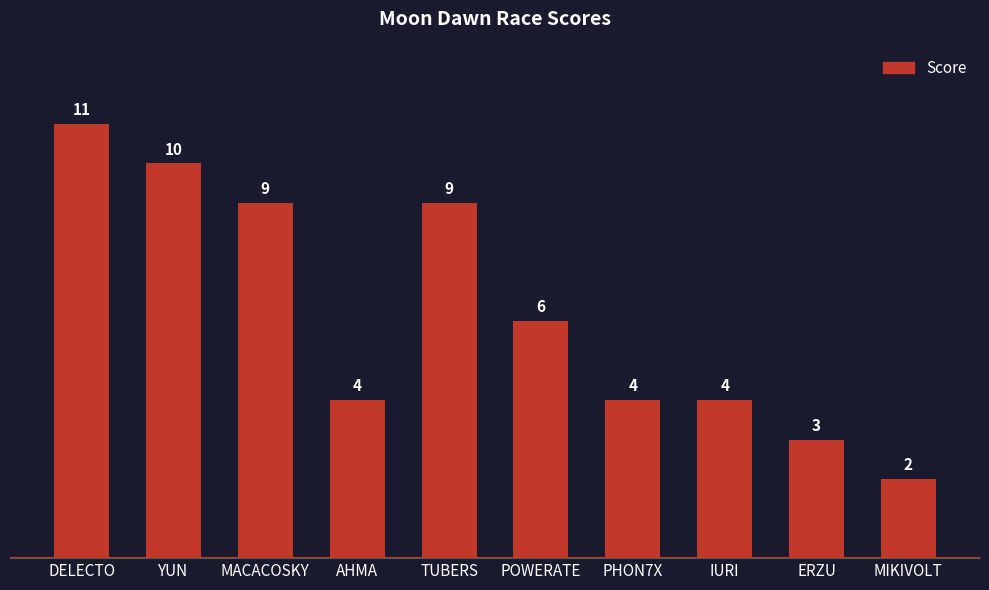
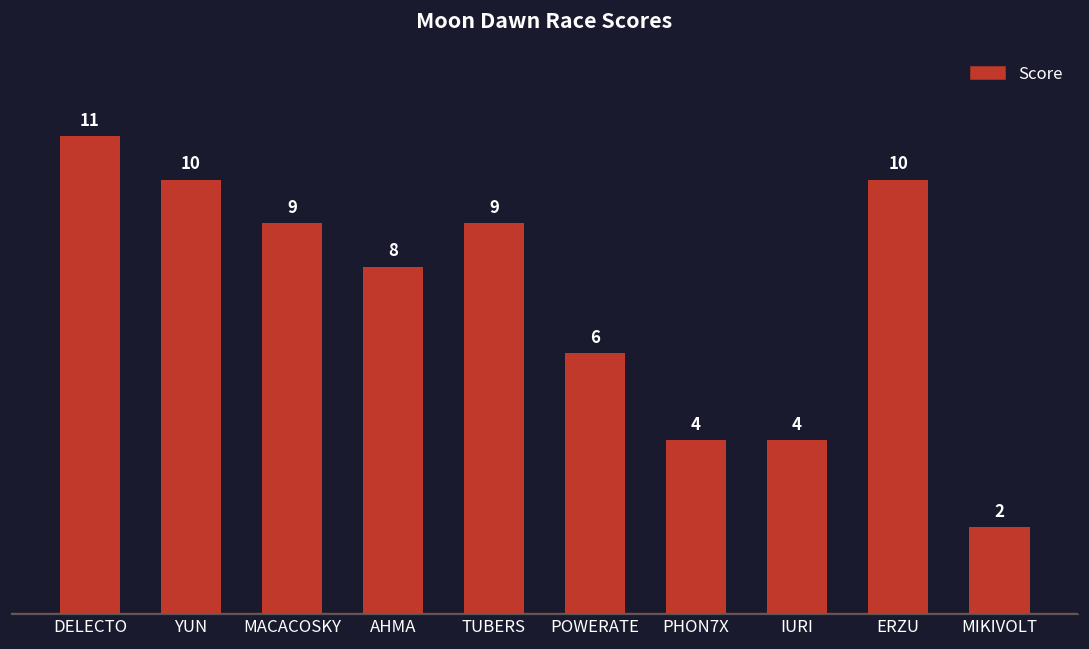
AHMA: 4 -> 8
ERZU: 3 -> 10
